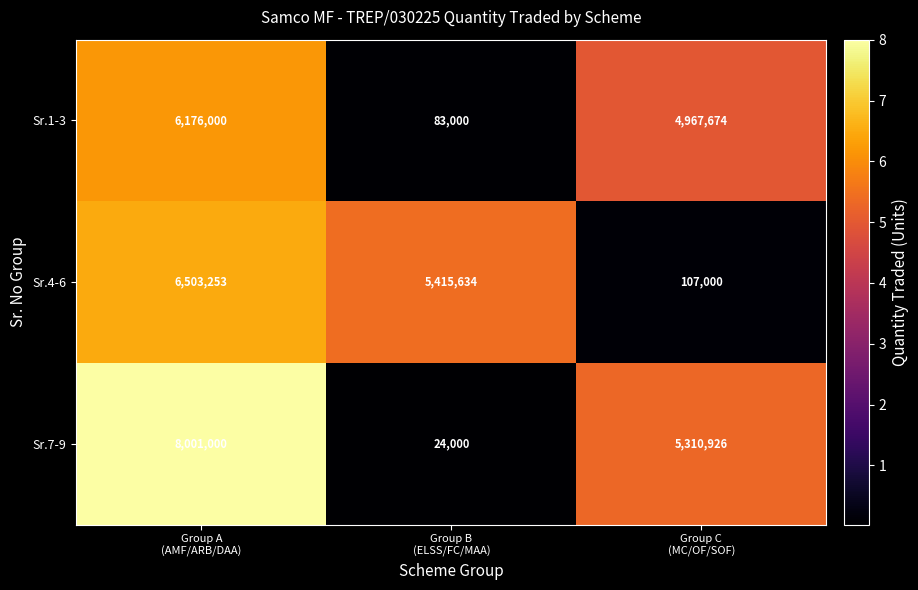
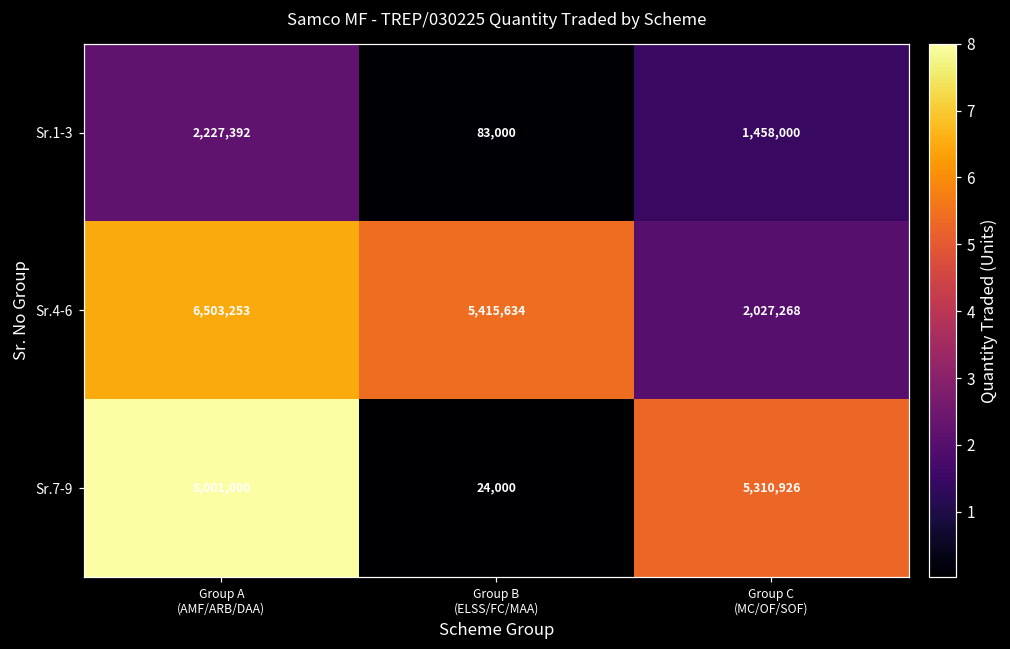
Sr.1-3, Group A (AMF/ARB/DAA): 6,176,000 -> 2,227,392
Sr.1-3, Group C (MC/OF/SOF): 4,967,674 -> 1,458,000
Sr.4-6, Group C (MC/OF/SOF): 107,000 -> 2,027,268
